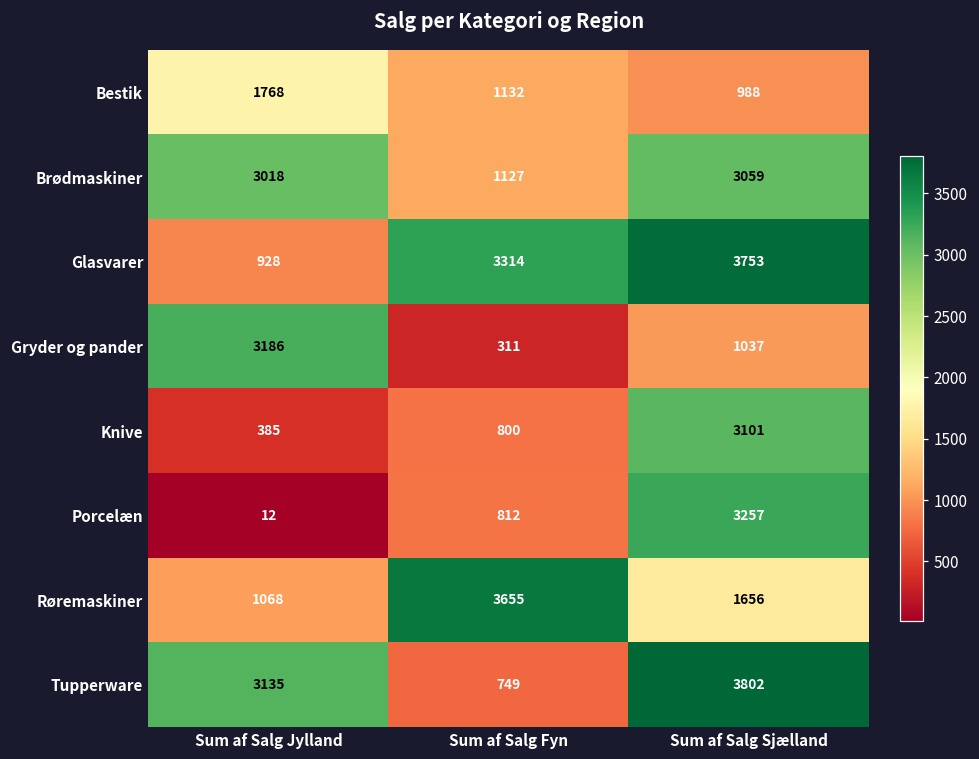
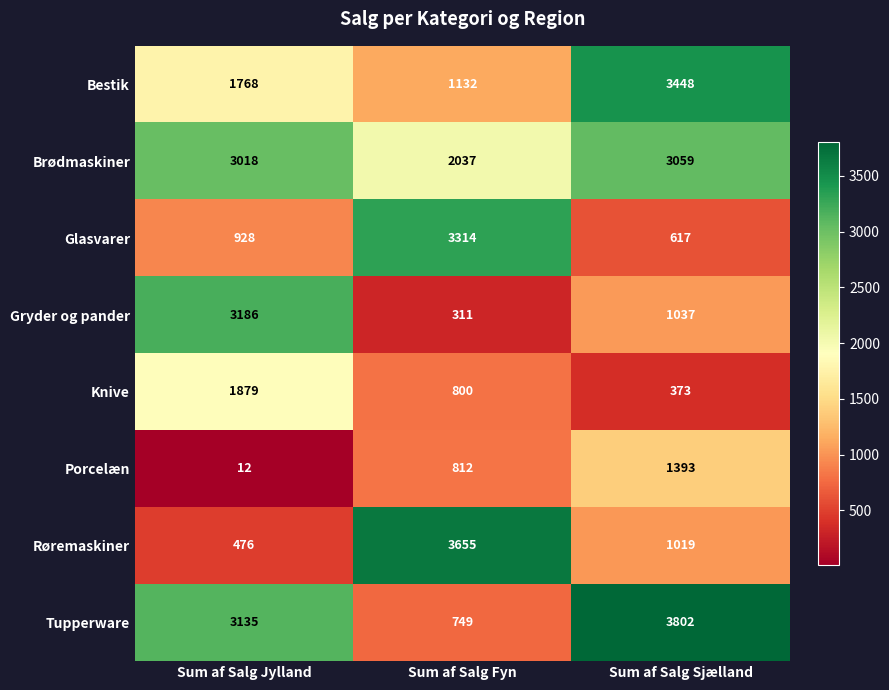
Bestik, Sum af Salg Sjælland: 988 -> 3448
Brødmaskiner, Sum af Salg Fyn: 1127 -> 2037
Glasvarer, Sum af Salg Sjælland: 3753 -> 617
Knive, Sum af Salg Jylland: 385 -> 1879
Knive, Sum af Salg Sjælland: 3101 -> 373
Porcelæn, Sum af Salg Sjælland: 3257 -> 1393
Røremaskiner, Sum af Salg Jylland: 1068 -> 476
Røremaskiner, Sum af Salg Sjælland: 1656 -> 1019
